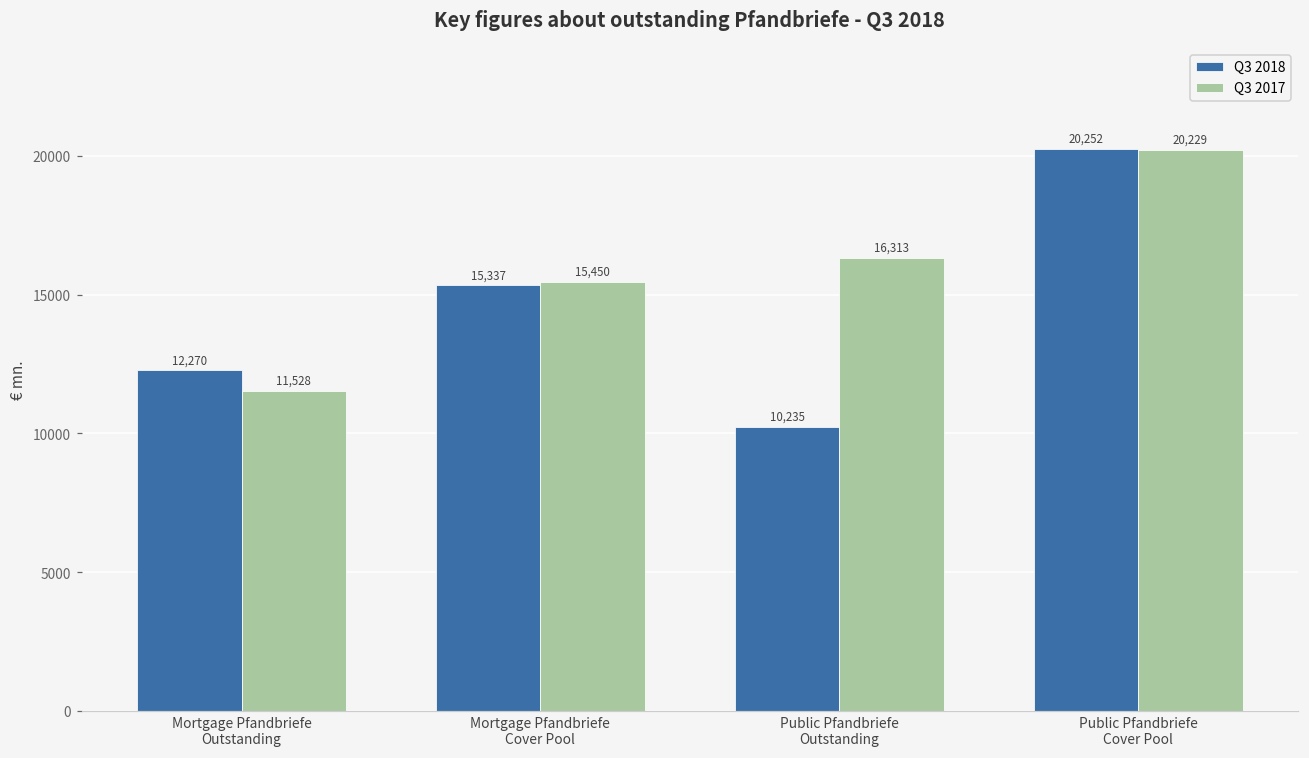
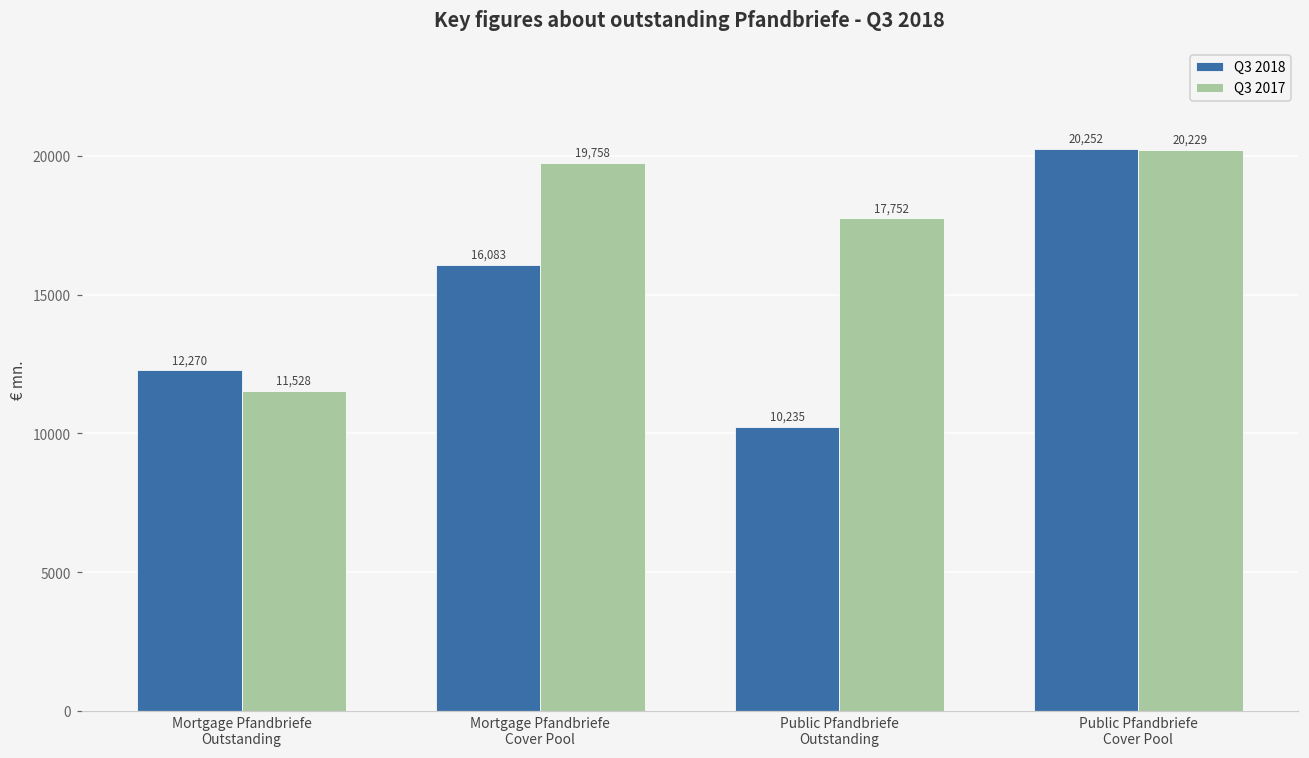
Q3 2018, Mortgage Pfandbriefe Cover Pool: 15,337 -> 16,083
Q3 2017, Mortgage Pfandbriefe Cover Pool: 15,450 -> 19,758
Q3 2017, Public Pfandbriefe Outstanding: 16,313 -> 17,752
